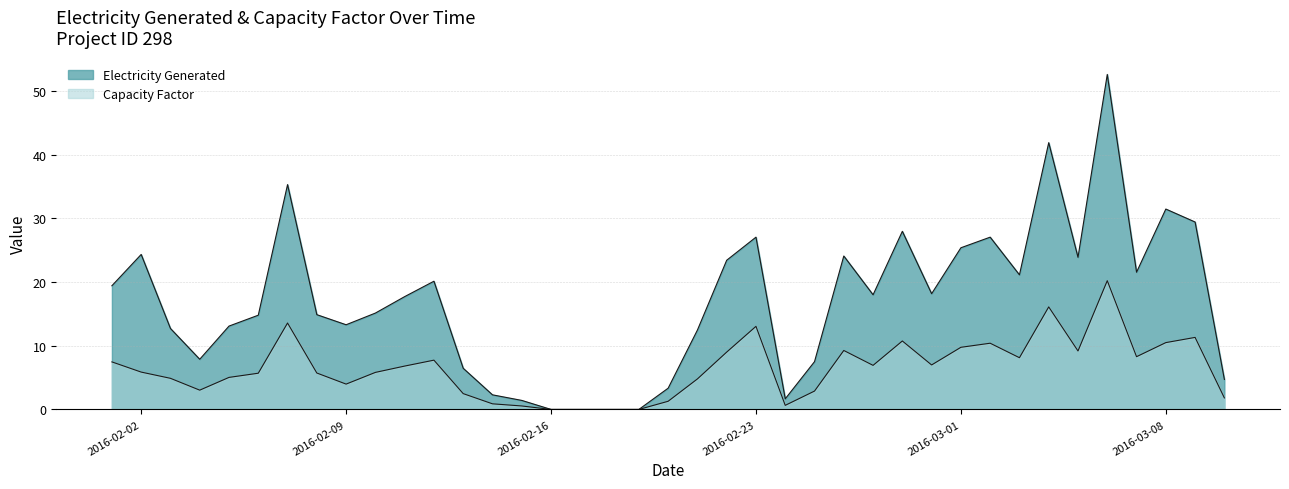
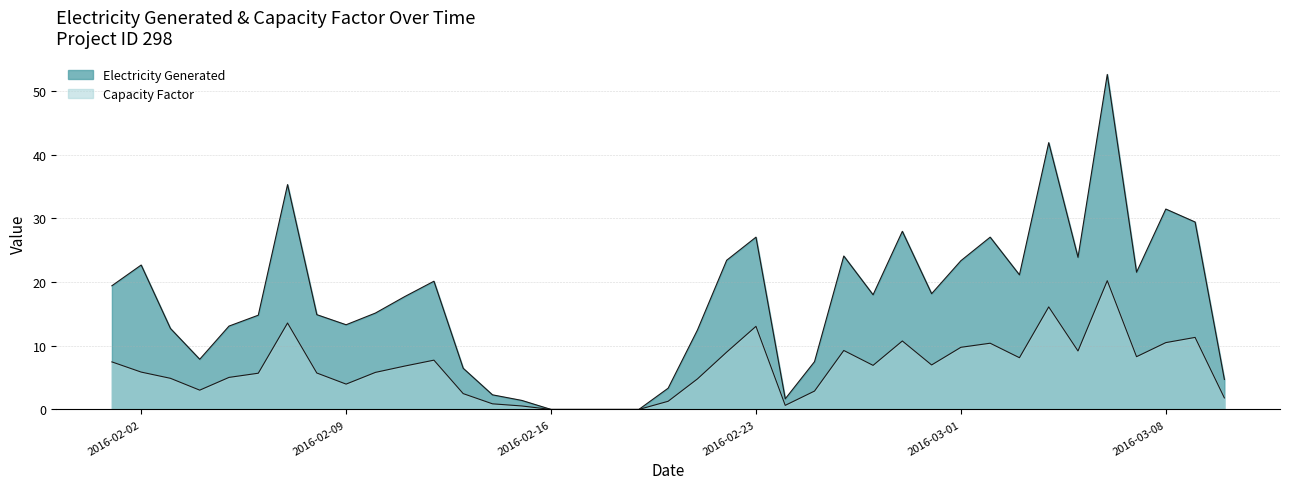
Electricity Generated, 2016-02-02: 24 -> 23
Electricity Generated, 2016-03-01: 25 -> 23
